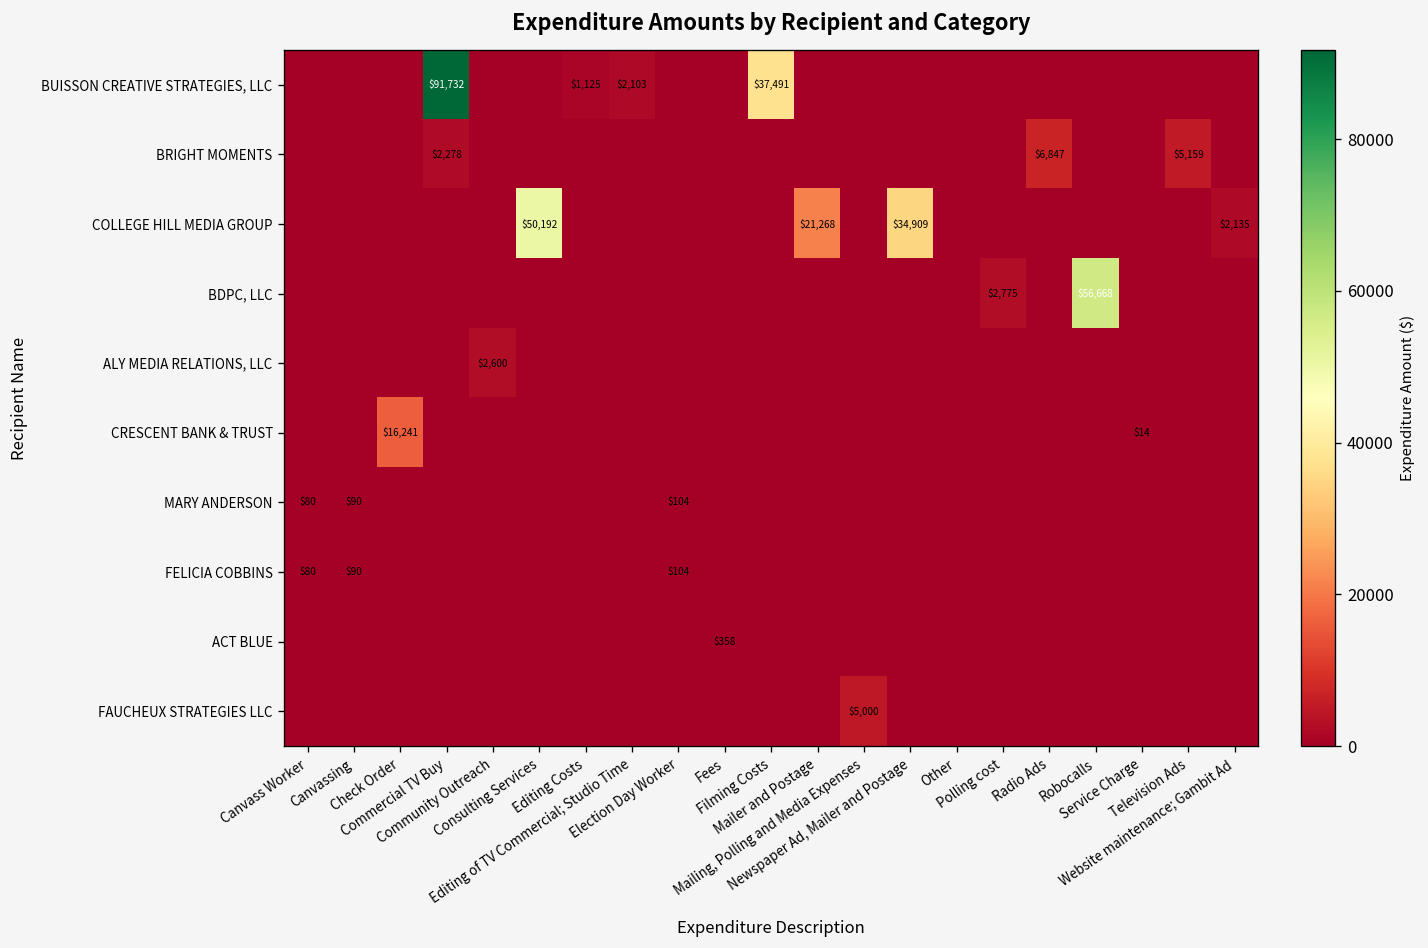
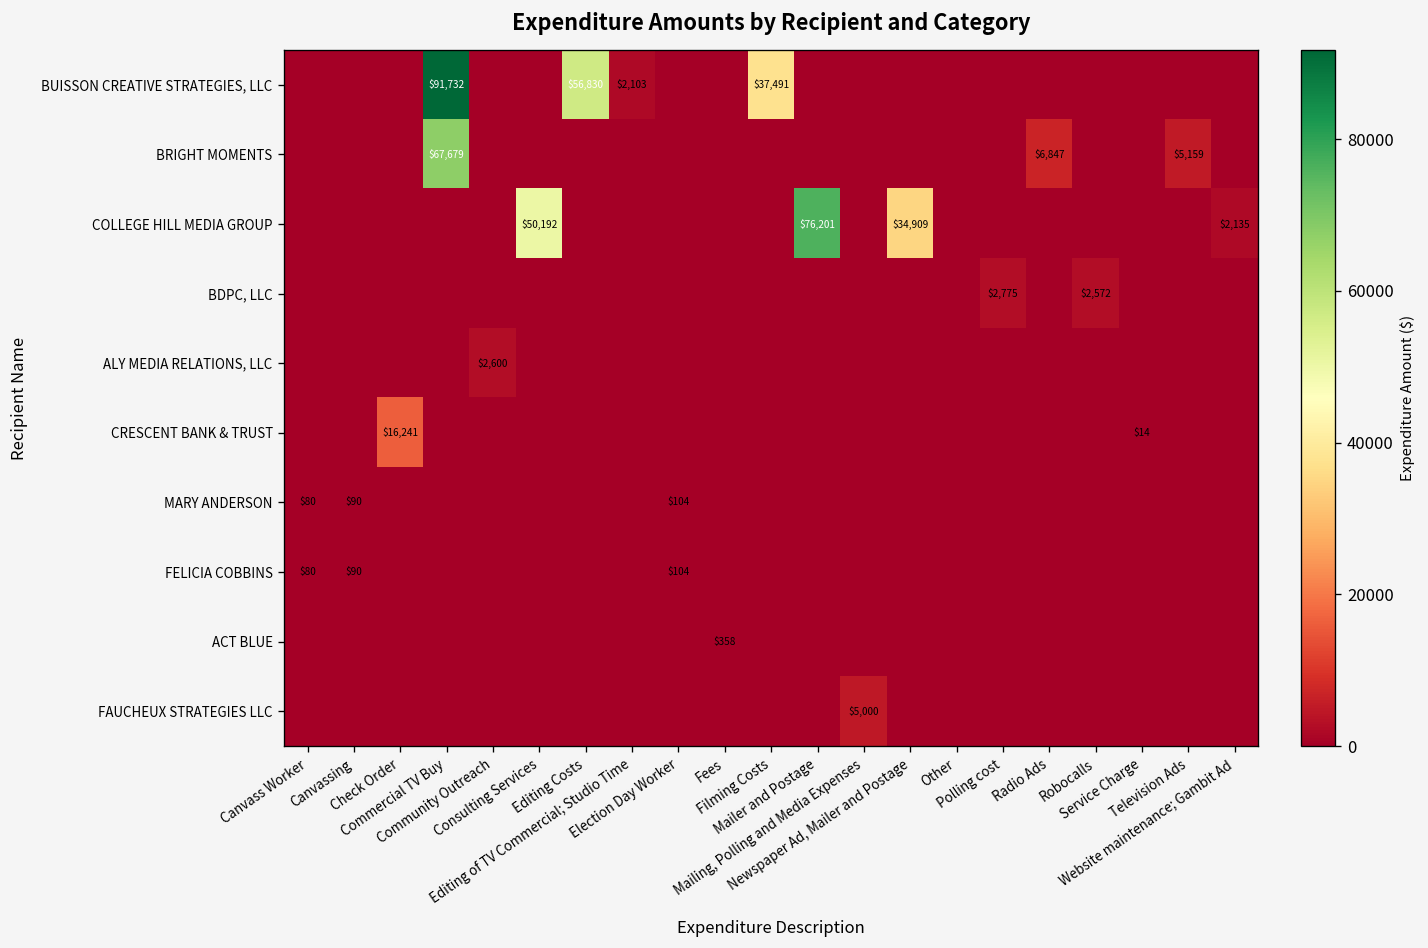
BUISSON CREATIVE STRATEGIES, LLC, Editing Costs: $1,125 -> $56,830
BRIGHT MOMENTS, Commercial TV Buy: $2,278 -> $67,679
COLLEGE HILL MEDIA GROUP, Mailer and Postage: $21,268 -> $76,201
BDPC, LLC, Robocalls: $56,668 -> $2,572
